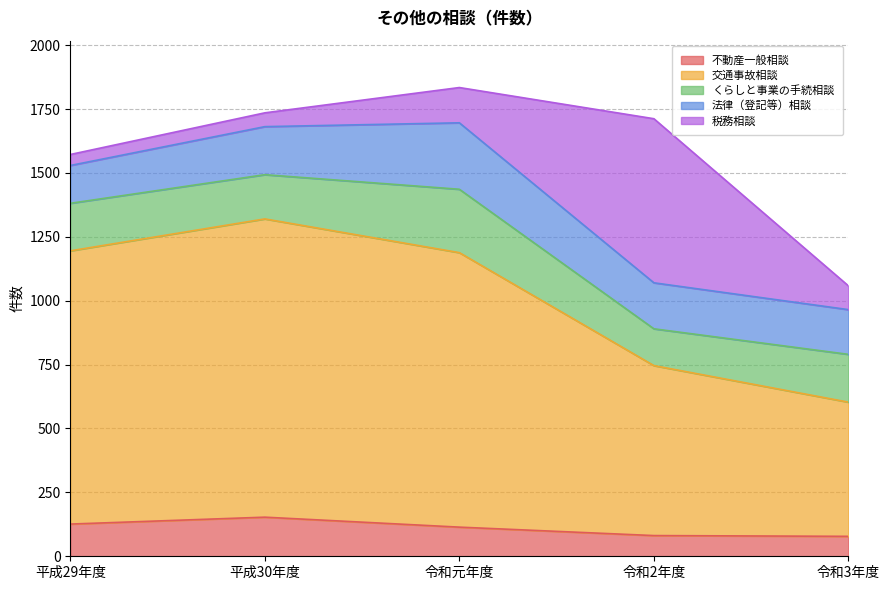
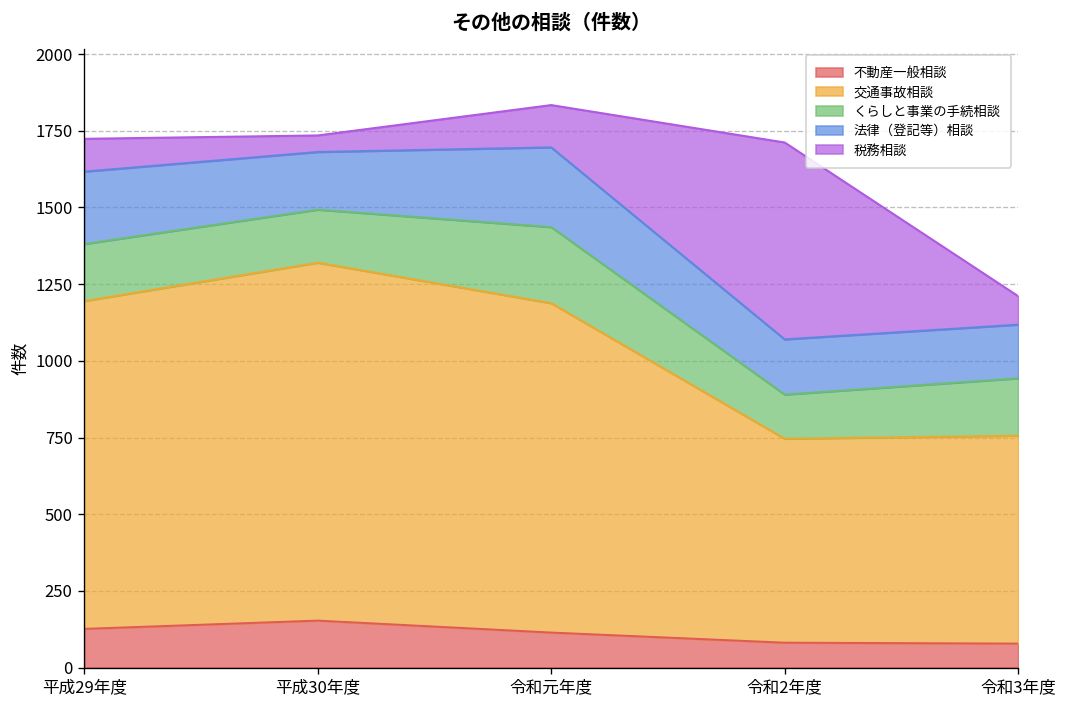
法律（登記等）相談, 平成29年度: 150 -> 240
税務相談, 平成29年度: 40 -> 110
交通事故相談, 令和3年度: 530 -> 680
